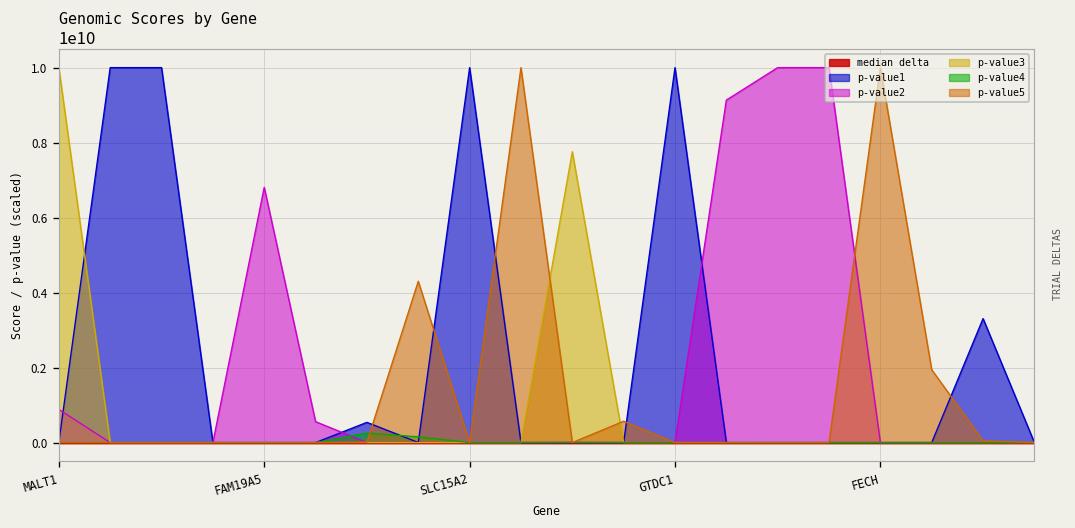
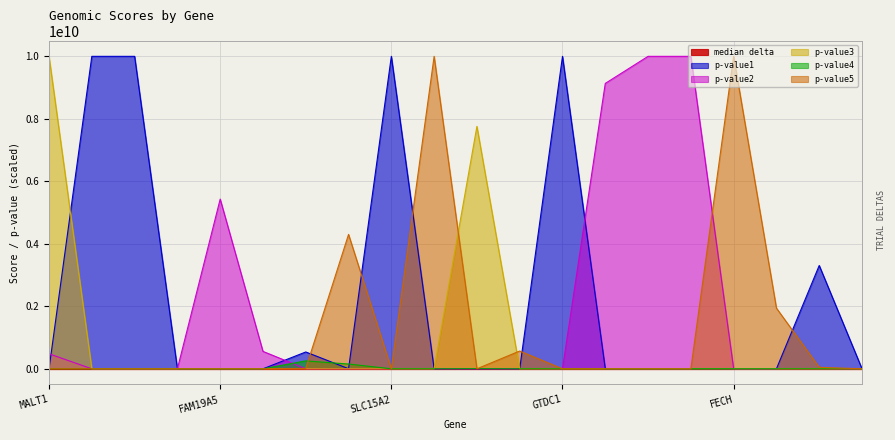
p-value2, MALT1: 900000000 -> 500000000
p-value2, FAM19A5: 6800000000 -> 5400000000
